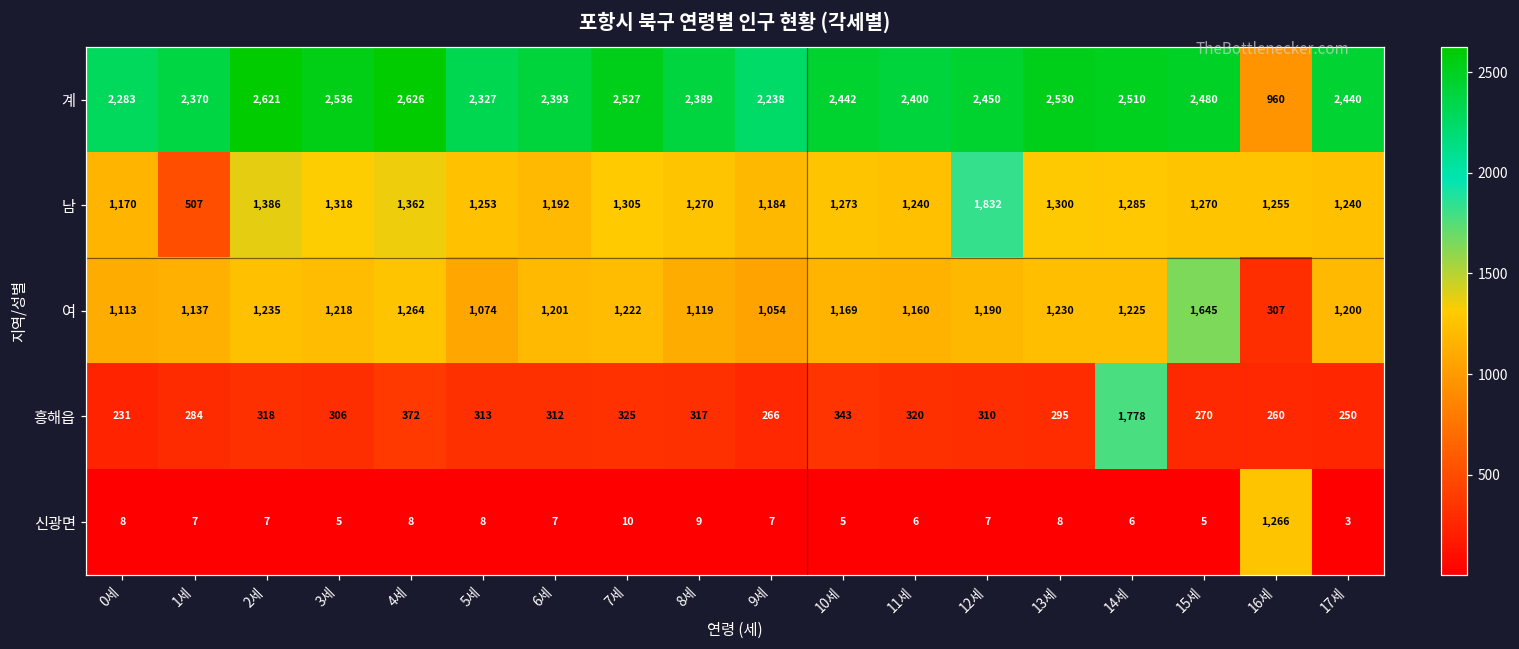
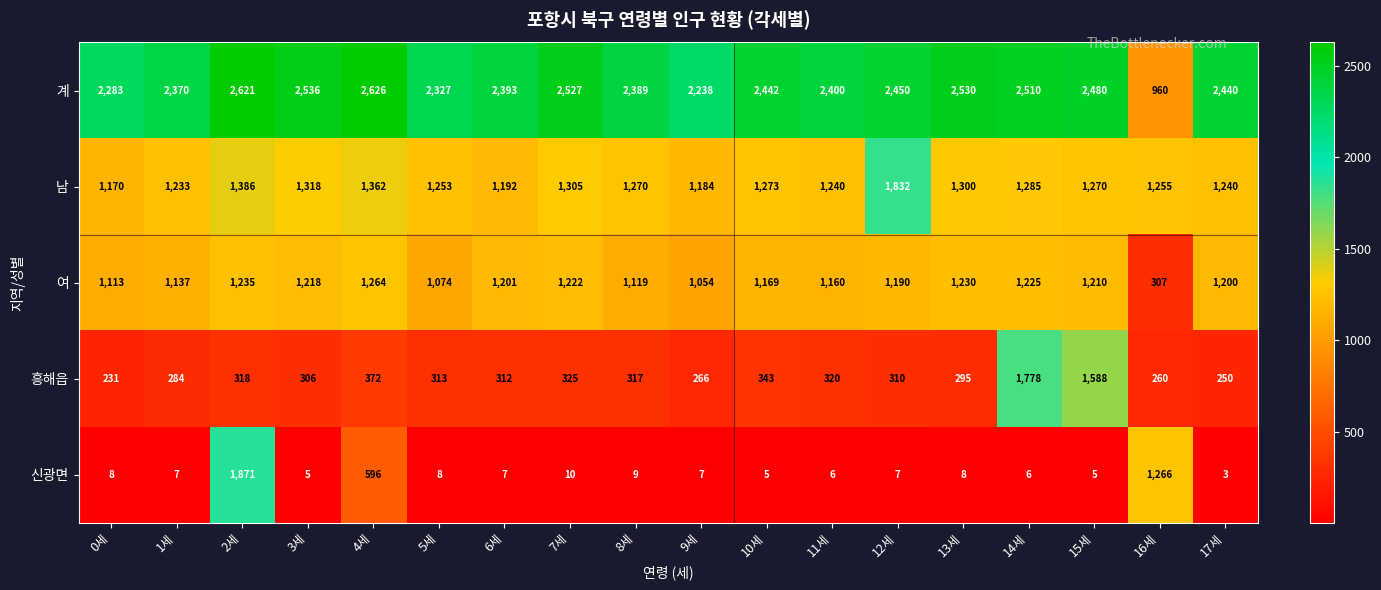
남, 1세: 507 -> 1,233
여, 15세: 1,645 -> 1,210
흥해읍, 15세: 270 -> 1,588
신광면, 2세: 7 -> 1,871
신광면, 4세: 8 -> 596
